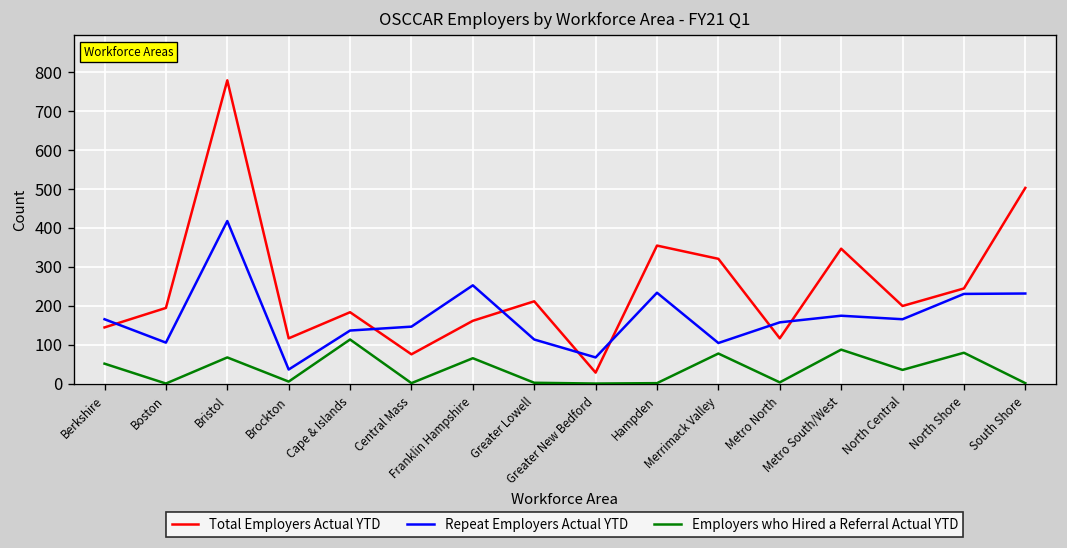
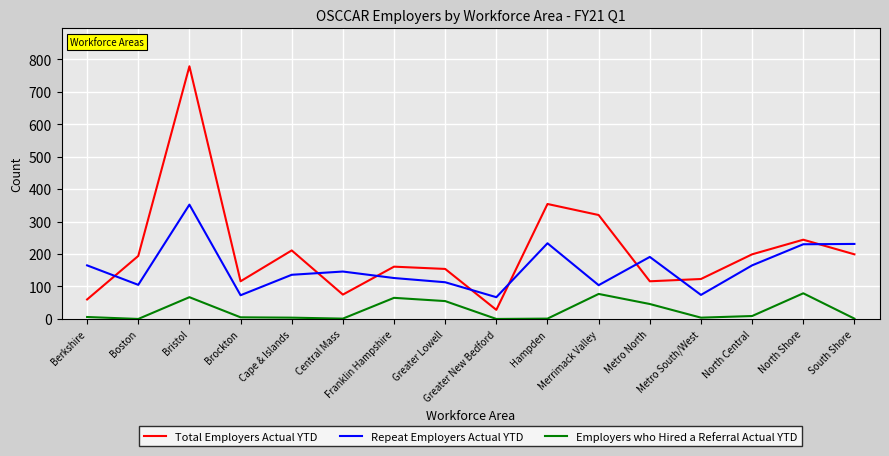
Total Employers Actual YTD, Berkshire: 140 -> 60
Employers who Hired a Referral Actual YTD, Berkshire: 50 -> 10
Repeat Employers Actual YTD, Bristol: 420 -> 350
Repeat Employers Actual YTD, Brockton: 40 -> 70
Total Employers Actual YTD, Cape & Islands: 180 -> 210
Employers who Hired a Referral Actual YTD, Cape & Islands: 110 -> 0
Repeat Employers Actual YTD, Franklin Hampshire: 250 -> 130
Total Employers Actual YTD, Greater Lowell: 210 -> 150
Employers who Hired a Referral Actual YTD, Greater Lowell: 0 -> 60
Repeat Employers Actual YTD, Metro North: 160 -> 190
Employers who Hired a Referral Actual YTD, Metro North: 0 -> 50
Total Employers Actual YTD, Metro South/West: 350 -> 120
Repeat Employers Actual YTD, Metro South/West: 170 -> 70
Employers who Hired a Referral Actual YTD, Metro South/West: 90 -> 0
Employers who Hired a Referral Actual YTD, North Central: 40 -> 10
Total Employers Actual YTD, South Shore: 500 -> 200
